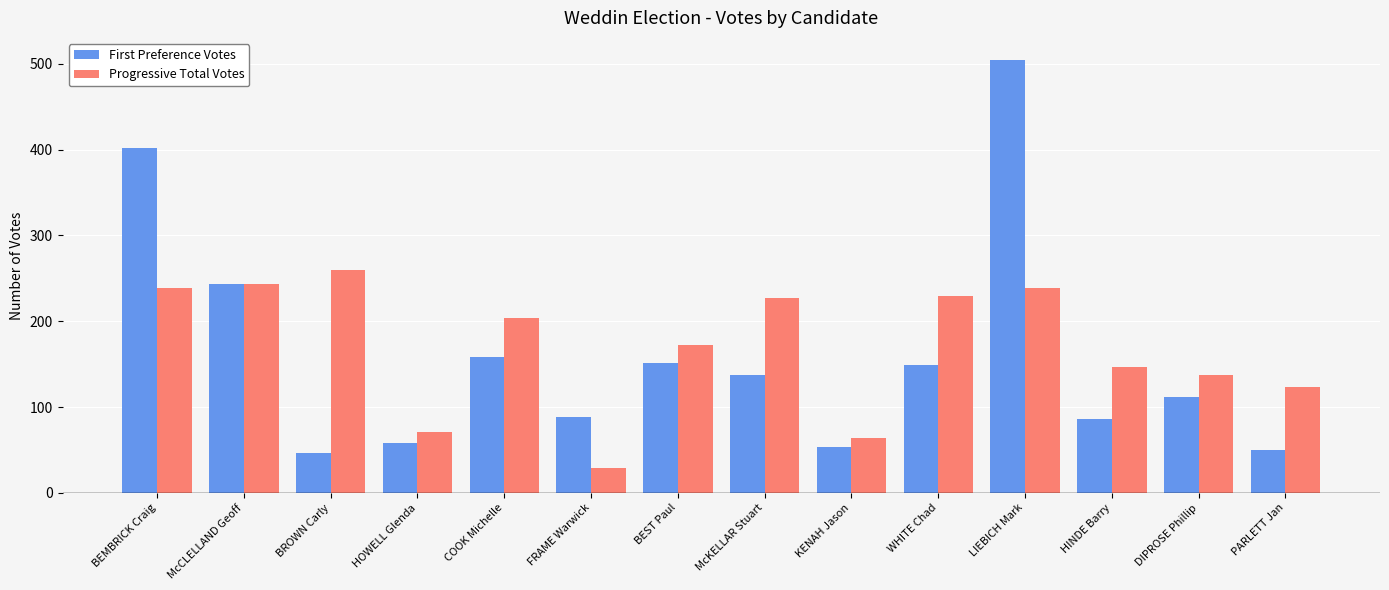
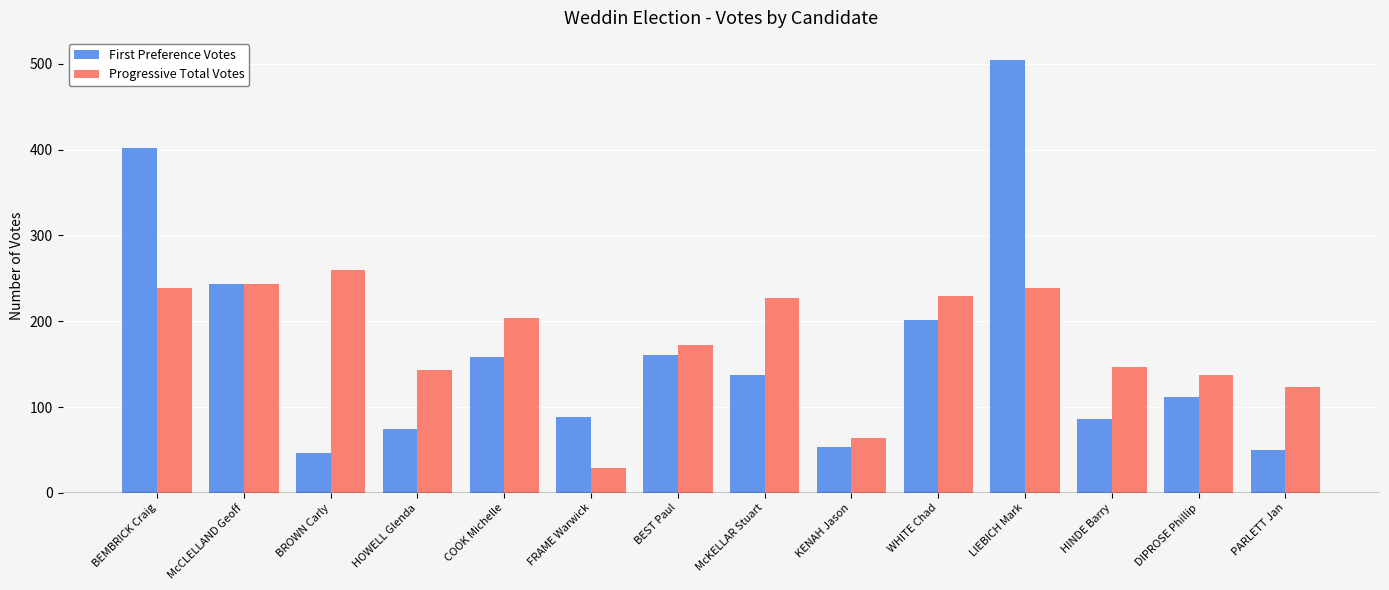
First Preference Votes, HOWELL Glenda: 60 -> 80
Progressive Total Votes, HOWELL Glenda: 70 -> 140
First Preference Votes, BEST Paul: 150 -> 160
First Preference Votes, WHITE Chad: 150 -> 200
